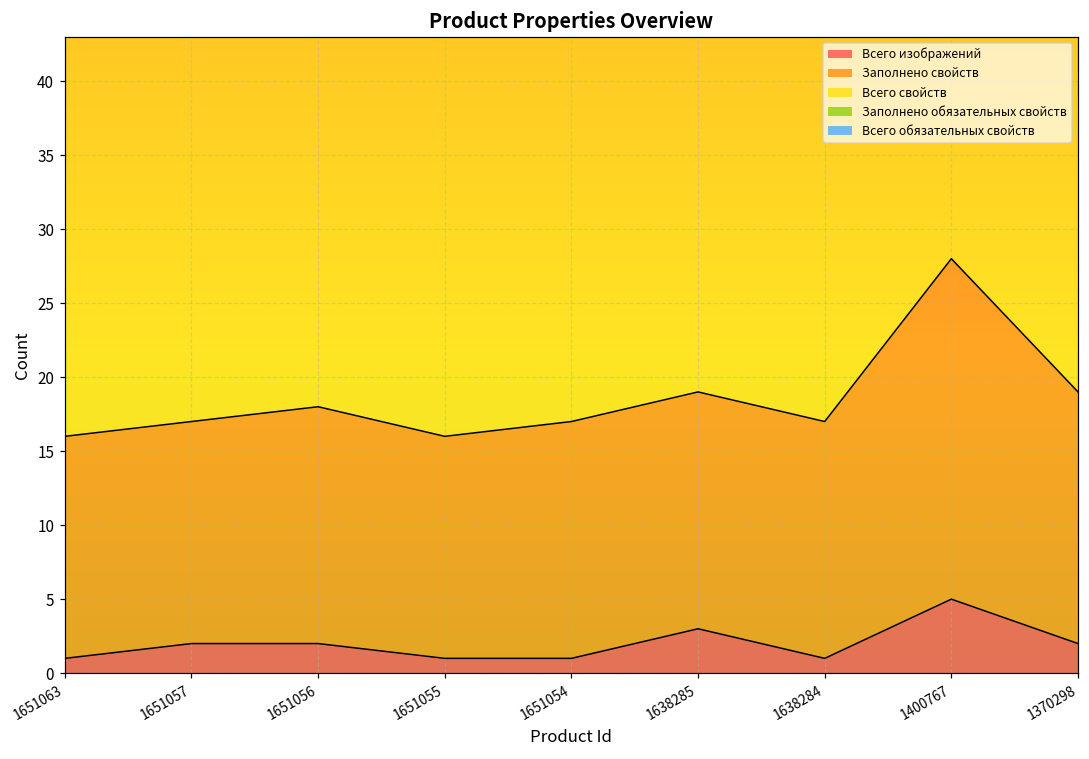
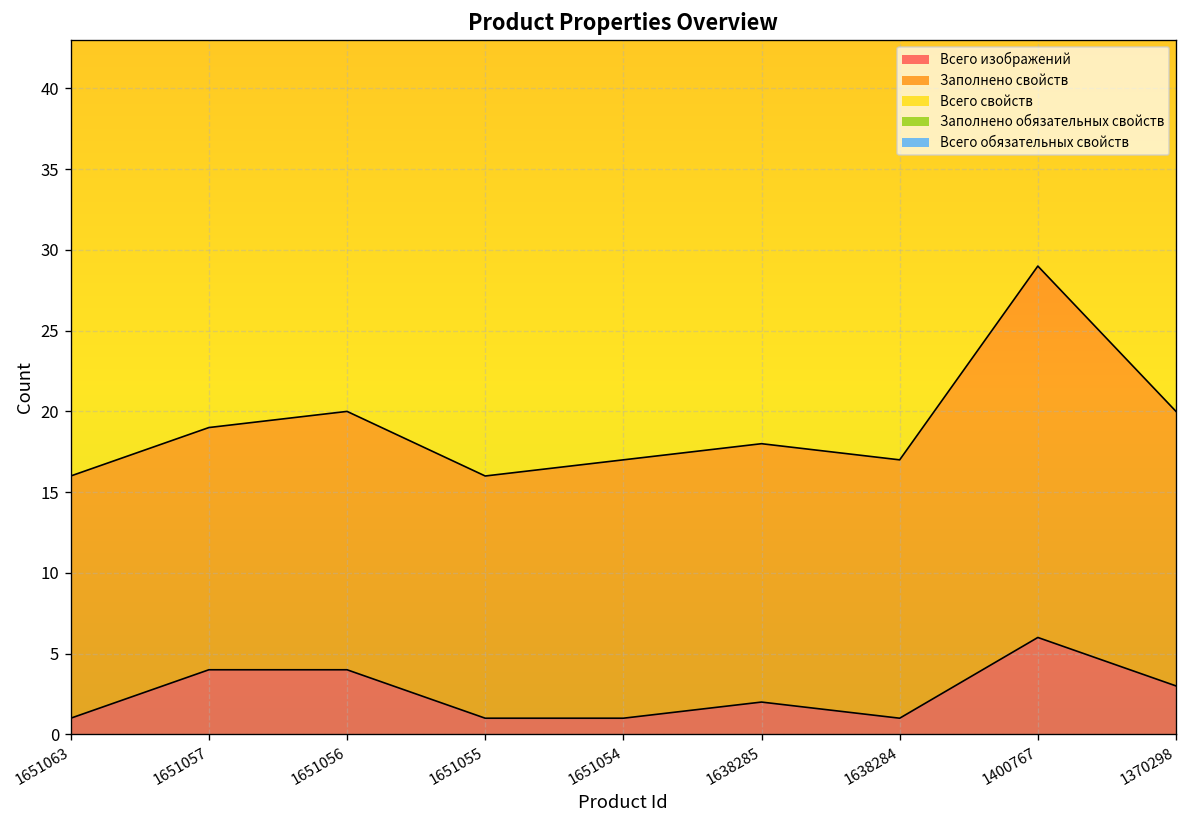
Всего изображений, 1651057: 2 -> 4
Всего изображений, 1651056: 2 -> 4
Всего изображений, 1638285: 3 -> 2
Всего изображений, 1400767: 5 -> 6
Всего изображений, 1370298: 2 -> 3
